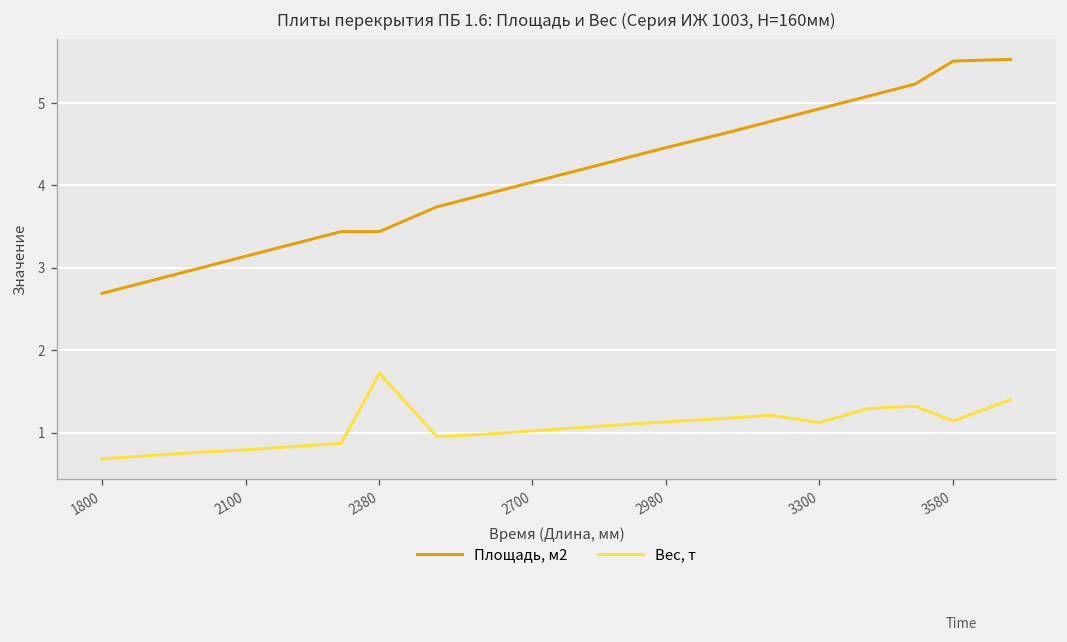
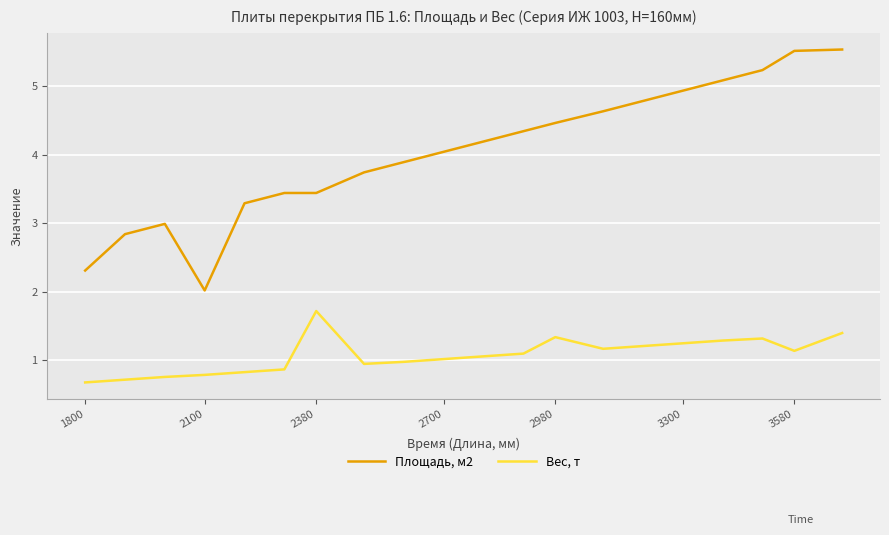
Площадь, м2, 1800: 2.7 -> 2.3
Площадь, м2, 2100: 3.1 -> 2.0
Вес, т, 2980: 1.1 -> 1.3
Вес, т, 3300: 1.1 -> 1.3
